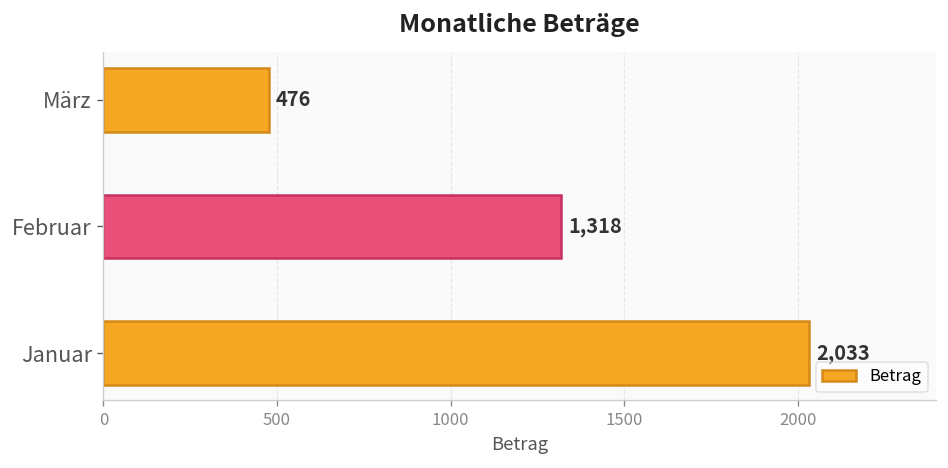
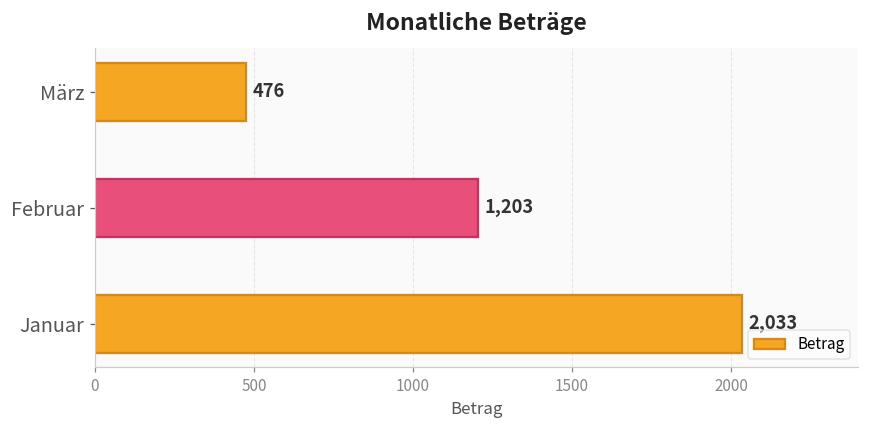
Februar: 1,318 -> 1,203
